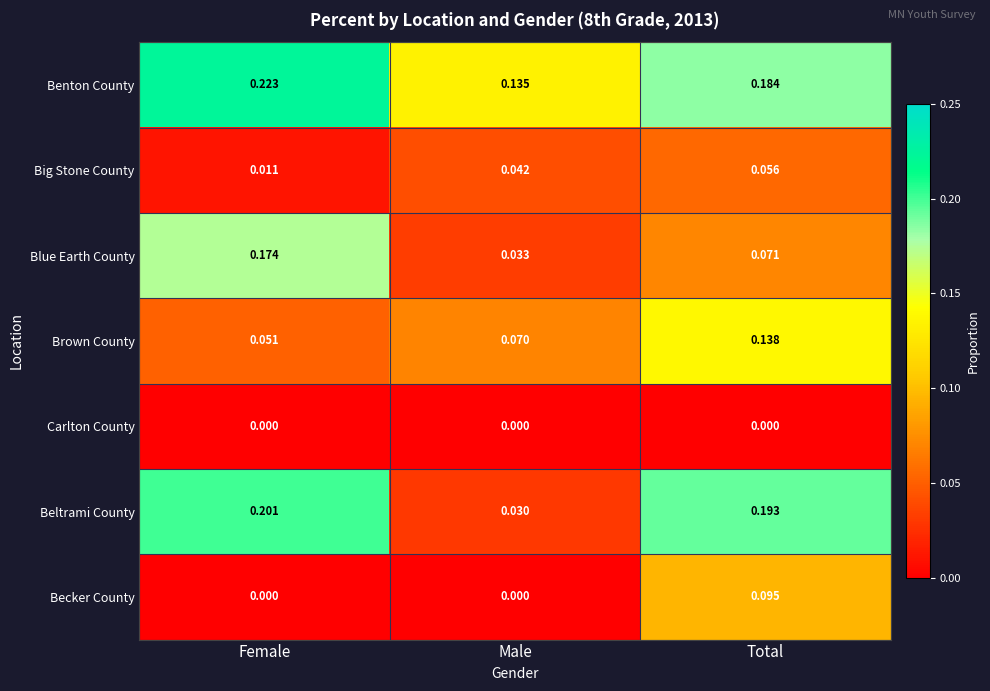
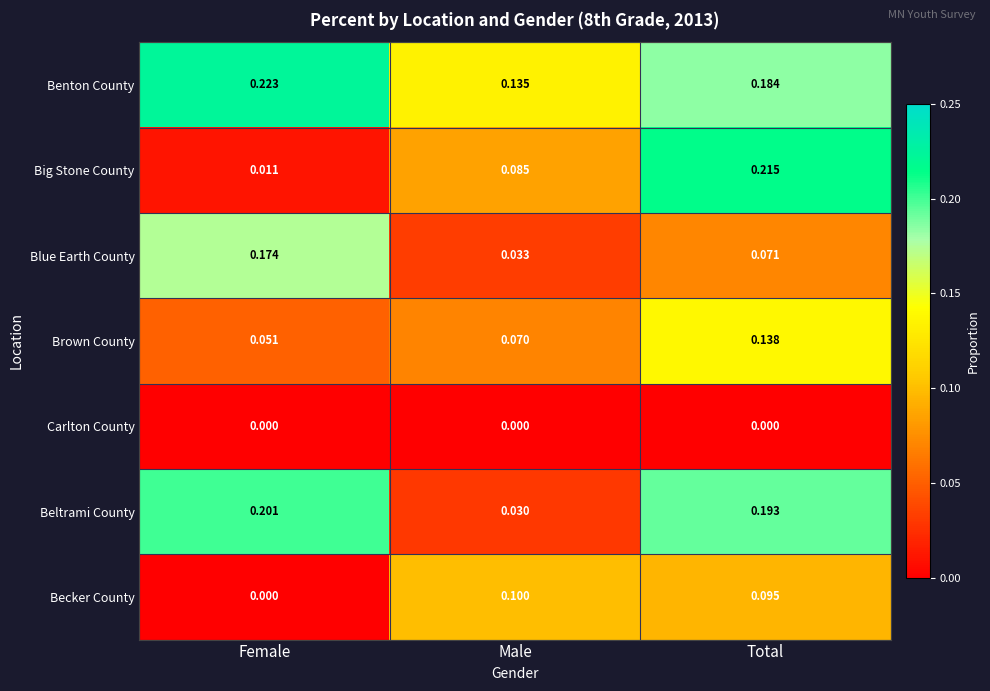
Big Stone County, Male: 0.042 -> 0.085
Big Stone County, Total: 0.056 -> 0.215
Becker County, Male: 0.000 -> 0.100
